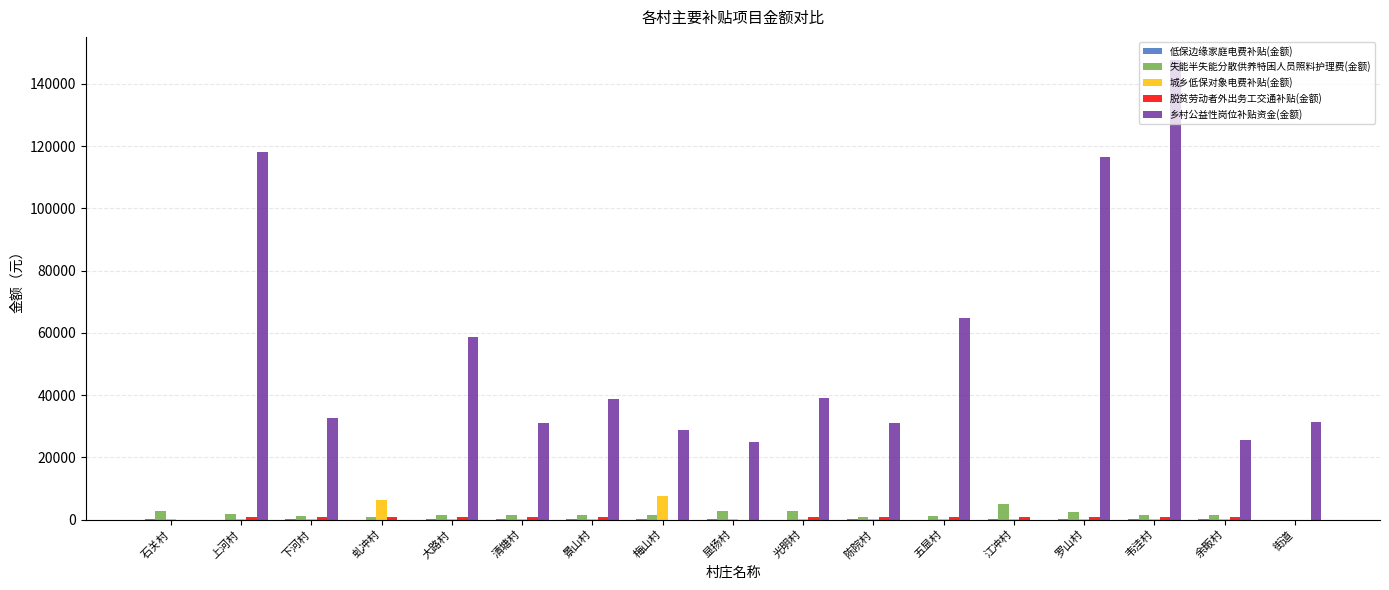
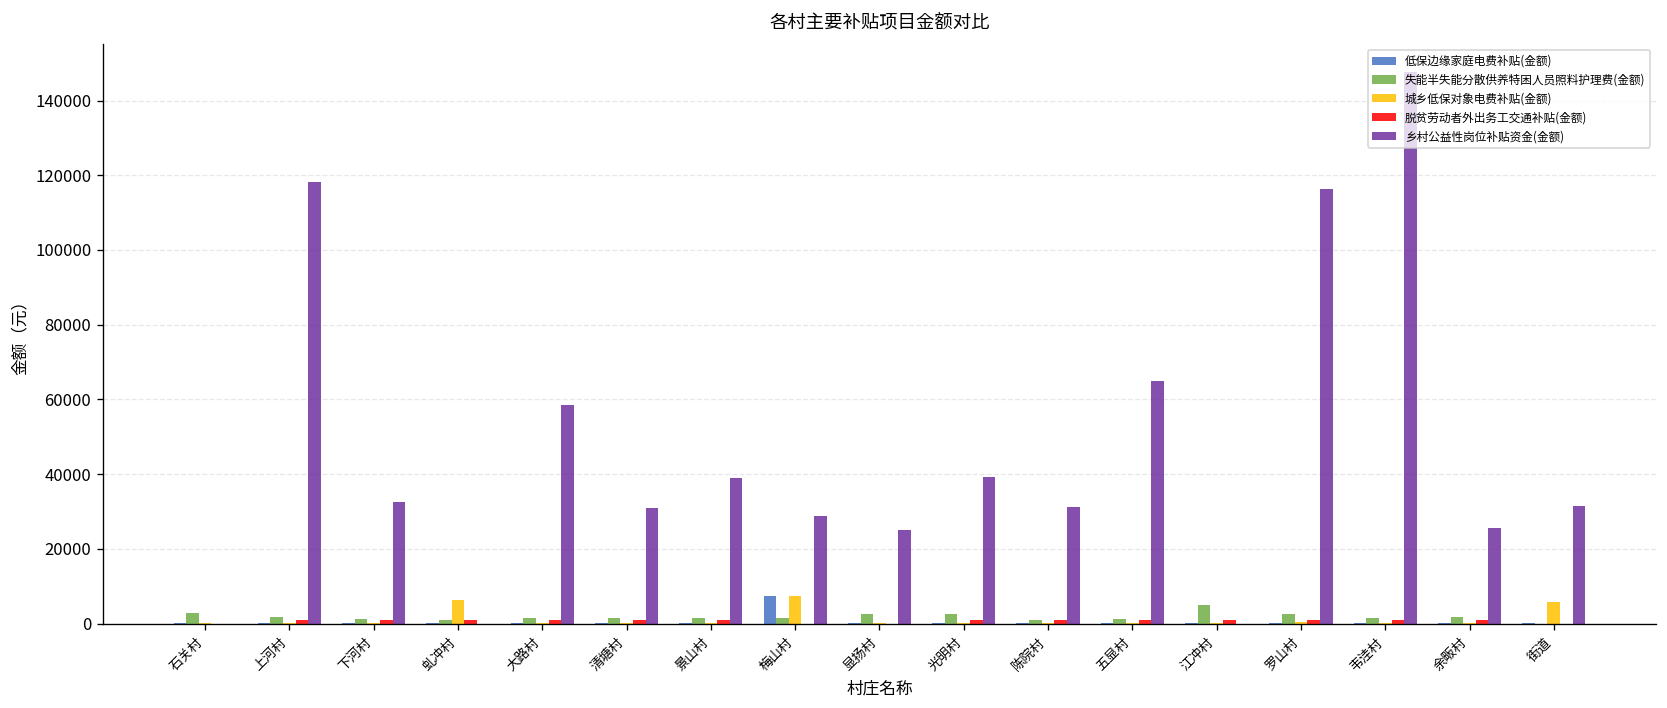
低保边缘家庭电费补贴(金额), 梅山村: 0 -> 7000
城乡低保对象电费补贴(金额), 街道: 0 -> 6000
